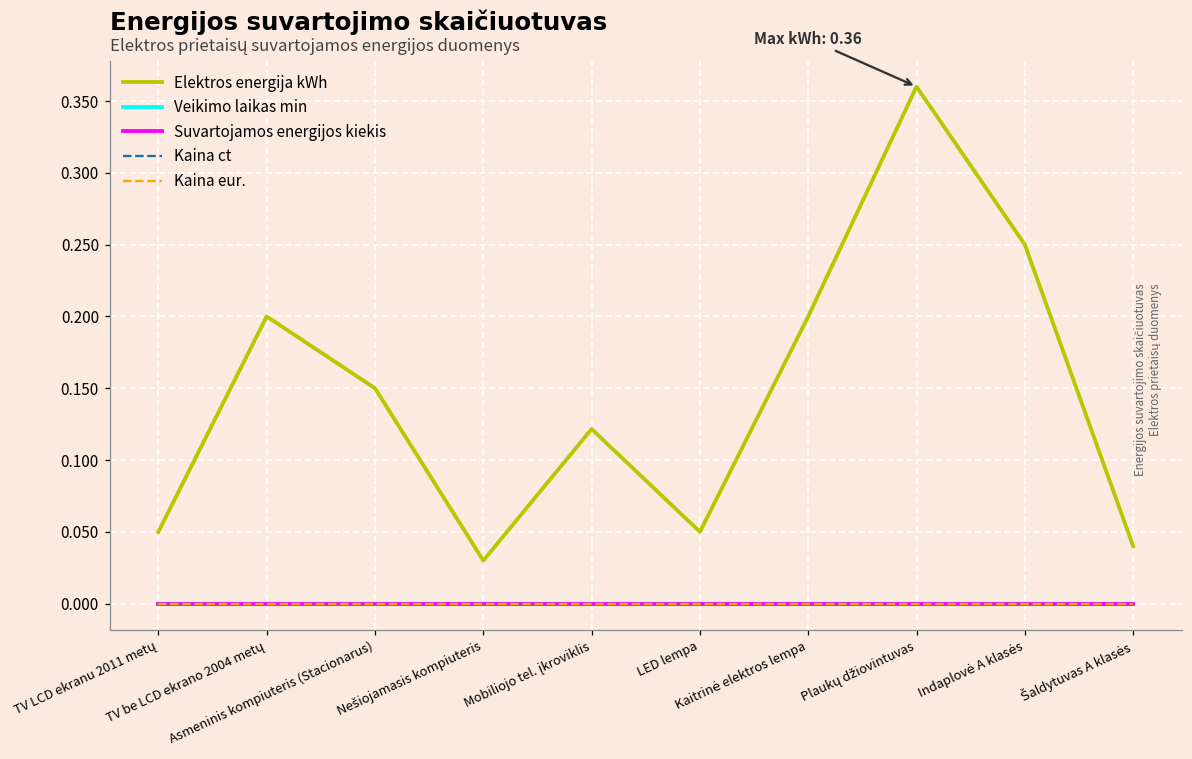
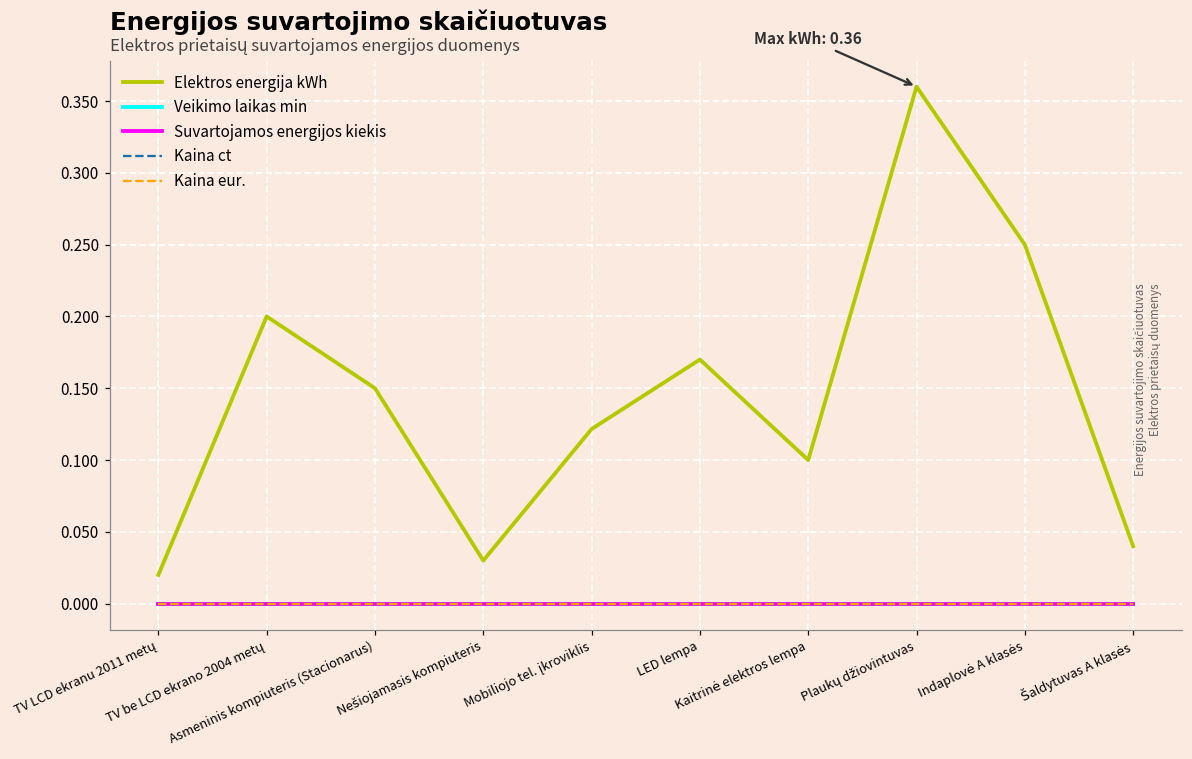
Elektros energija kWh, TV LCD ekranu 2011 metų: 0.05 -> 0.02
Elektros energija kWh, LED lempa: 0.05 -> 0.17
Elektros energija kWh, Kaitrinė elektros lempa: 0.2 -> 0.1
